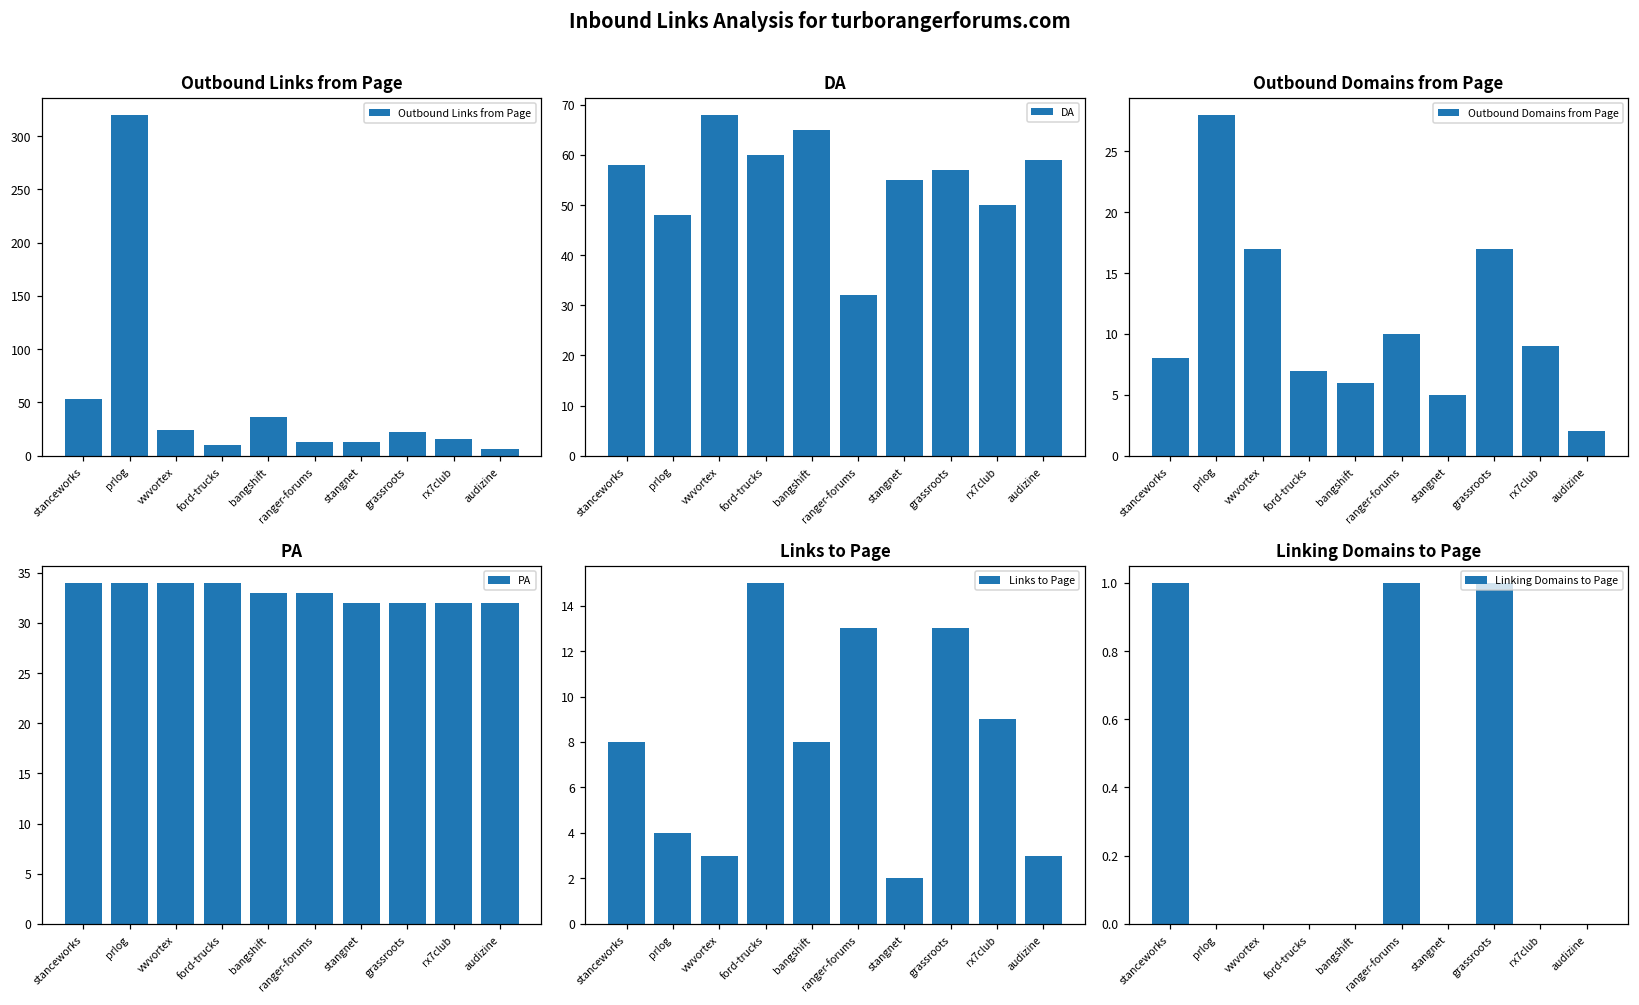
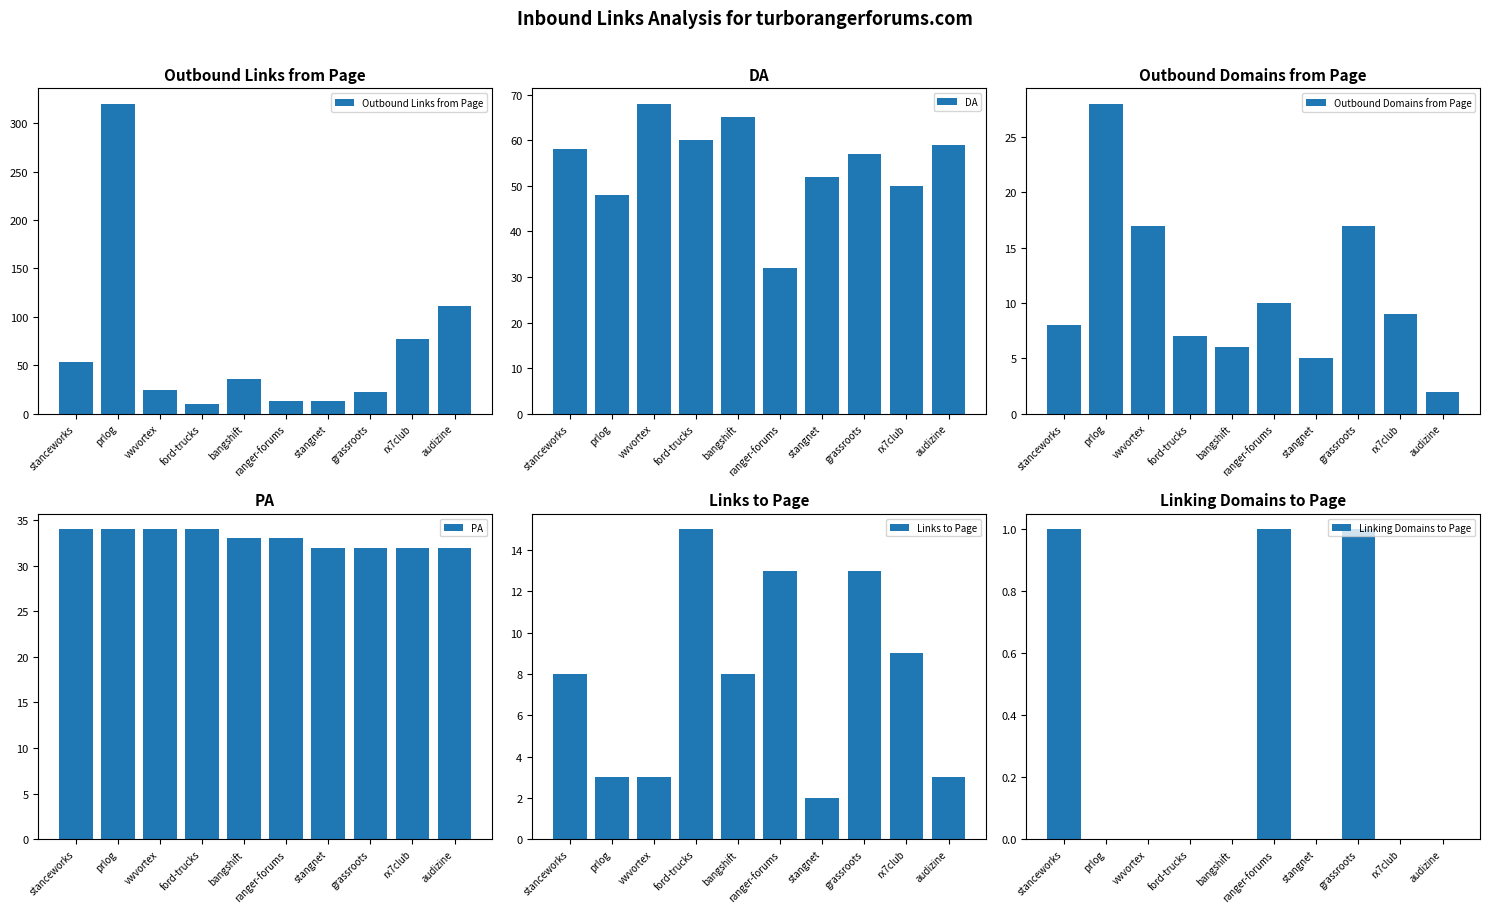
Outbound Links from Page, rx7club: 20 -> 80
Outbound Links from Page, audizine: 10 -> 110
DA, stangnet: 55 -> 52
Links to Page, prlog: 4 -> 3
